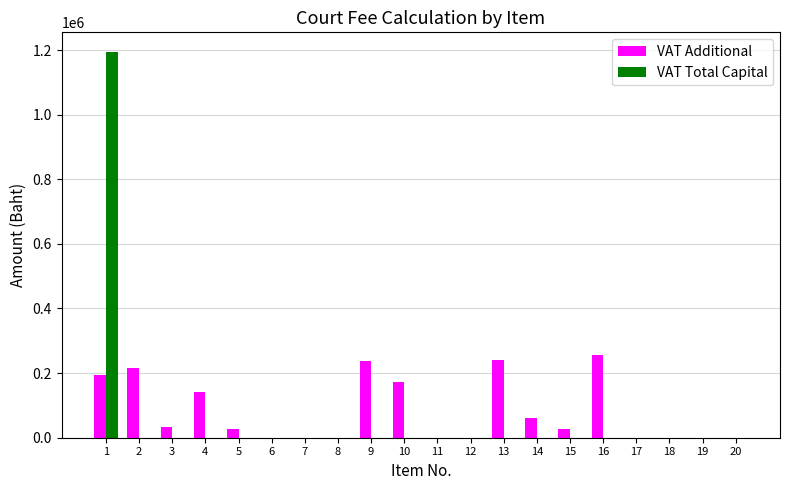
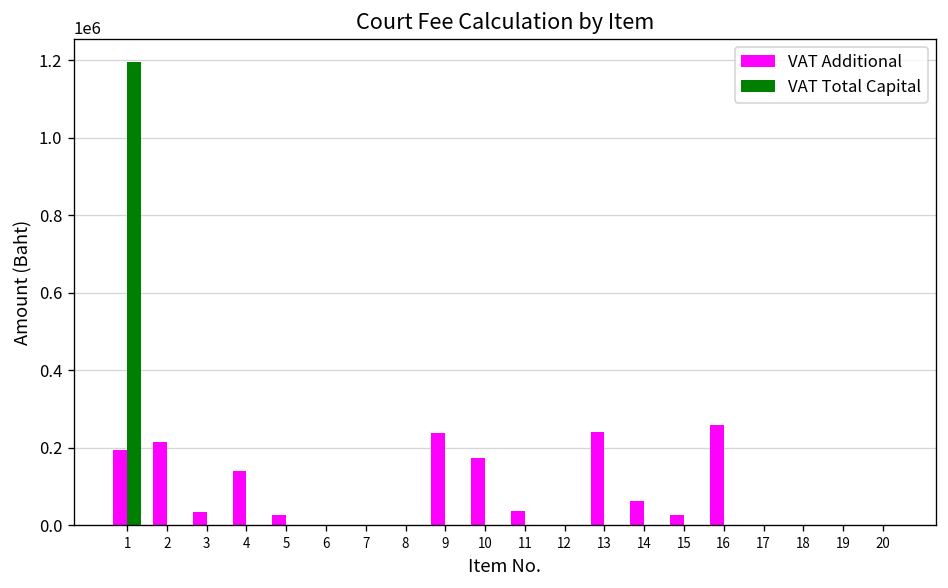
VAT Additional, 11: 0 -> 40000
